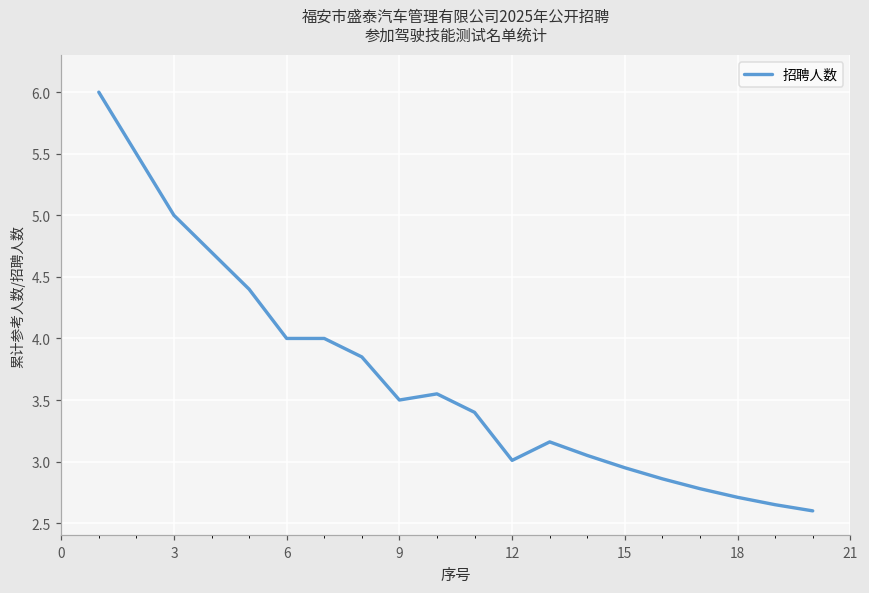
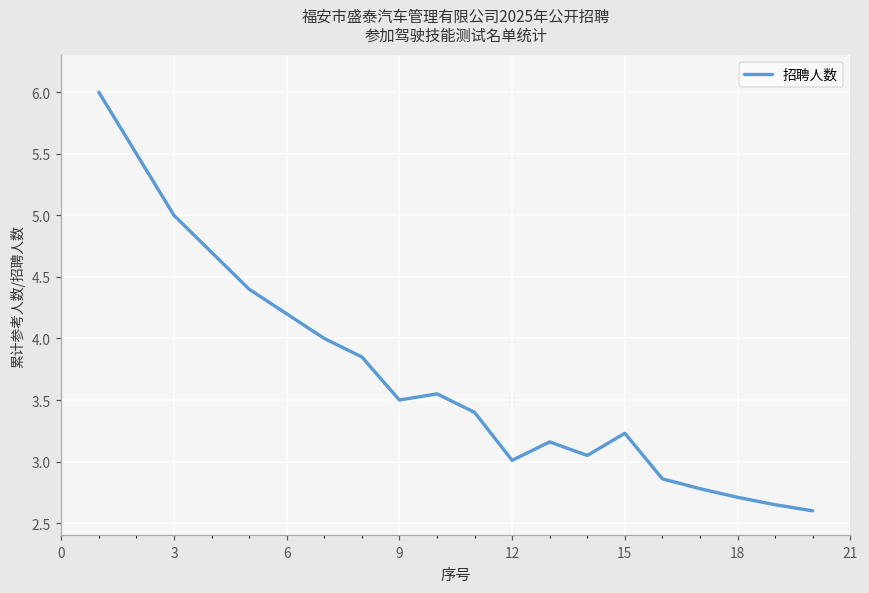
6: 4.0 -> 4.2
15: 2.95 -> 3.23
